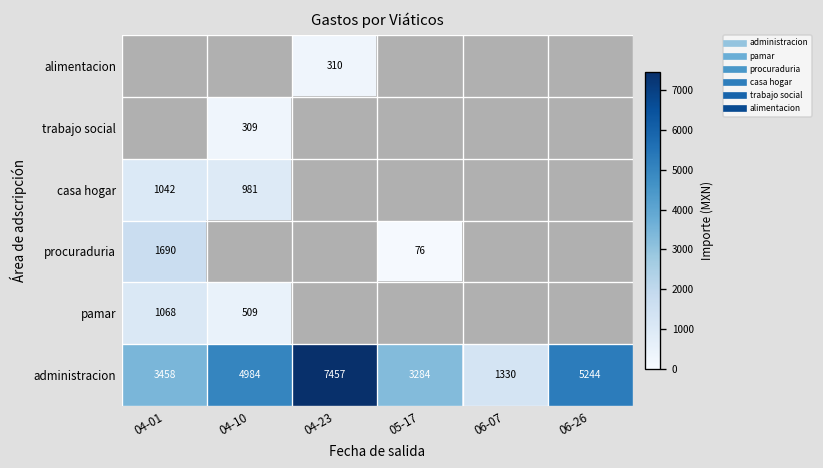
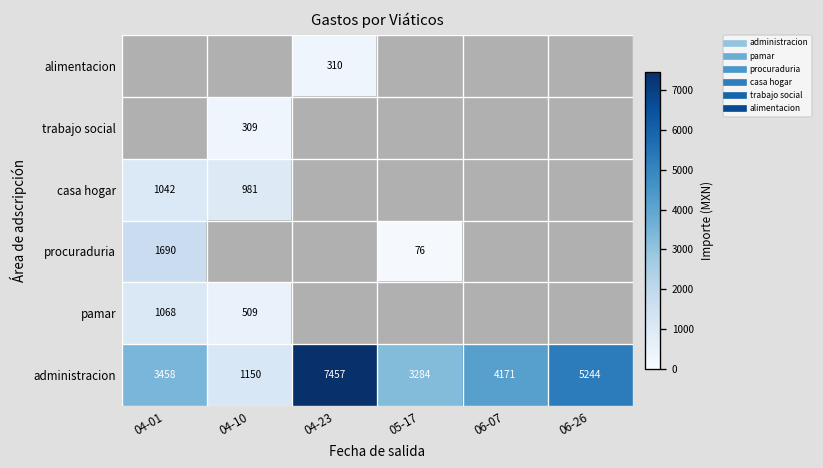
administracion, 04-10: 4984 -> 1150
administracion, 06-07: 1330 -> 4171
